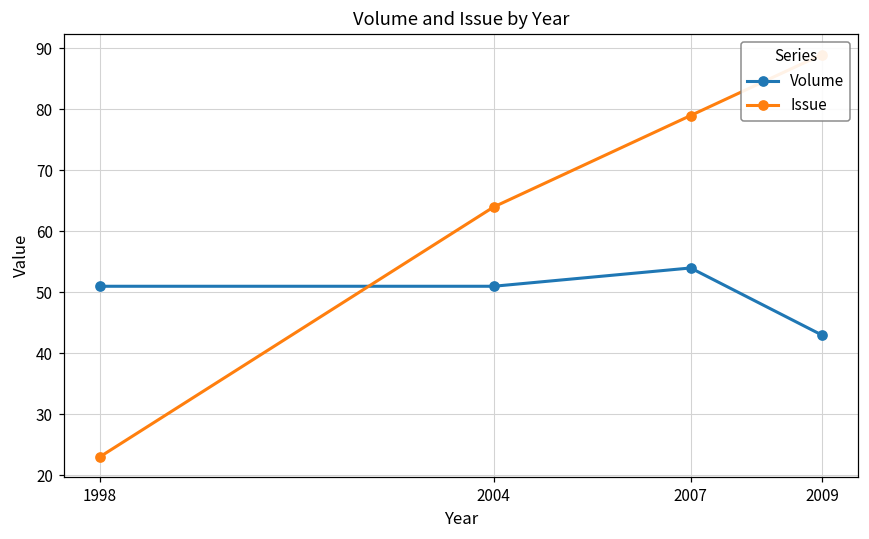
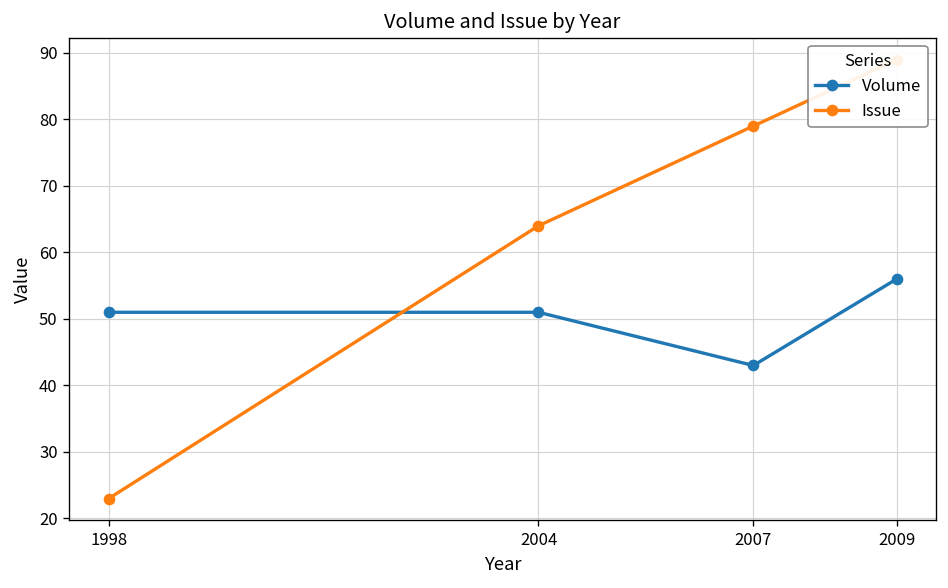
Volume, 2007: 54 -> 43
Volume, 2009: 43 -> 56
